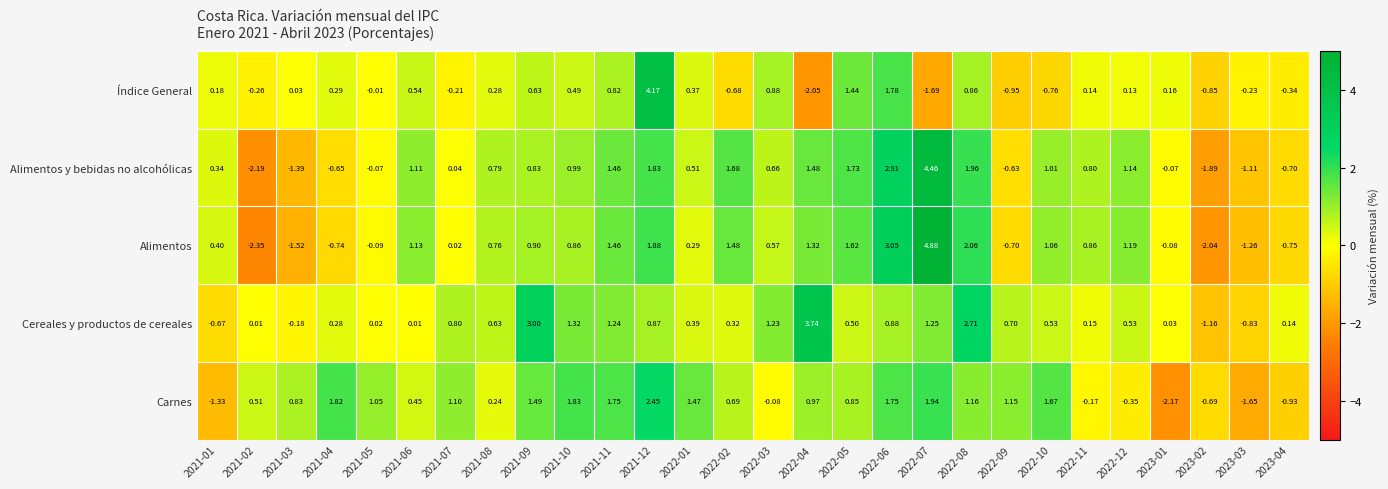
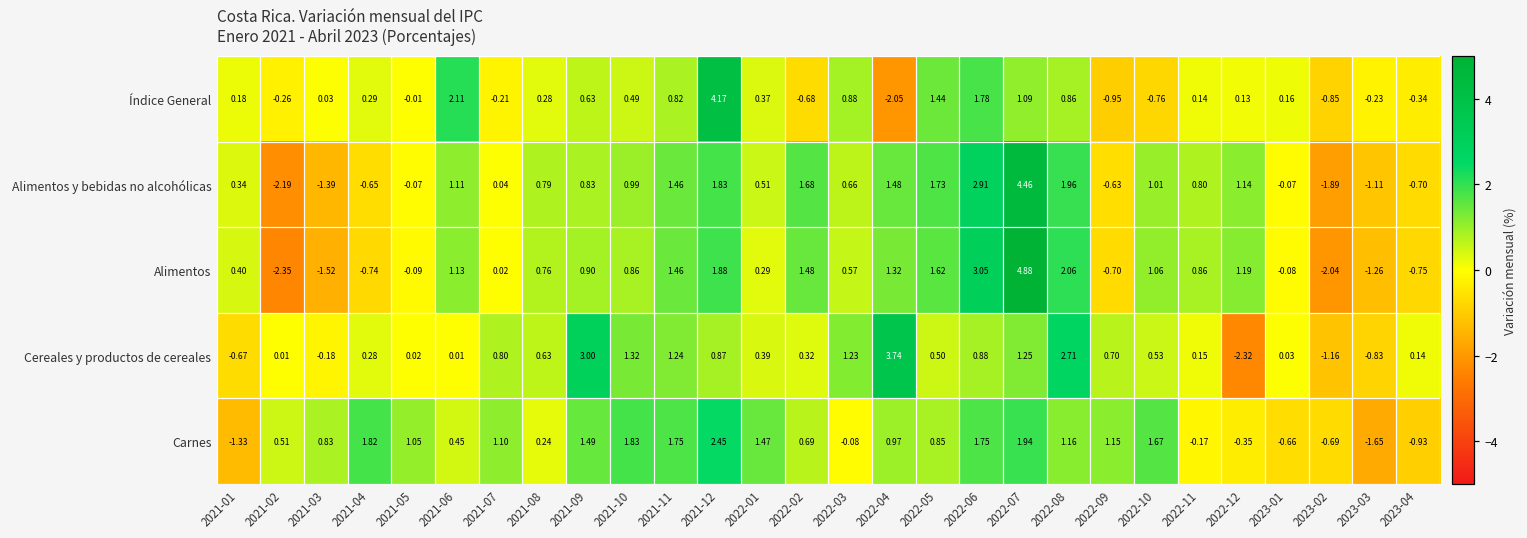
Índice General, 2021-06: 0.54 -> 2.11
Índice General, 2022-07: -1.69 -> 1.09
Cereales y productos de cereales, 2022-12: 0.53 -> -2.32
Carnes, 2023-01: -2.17 -> -0.66
